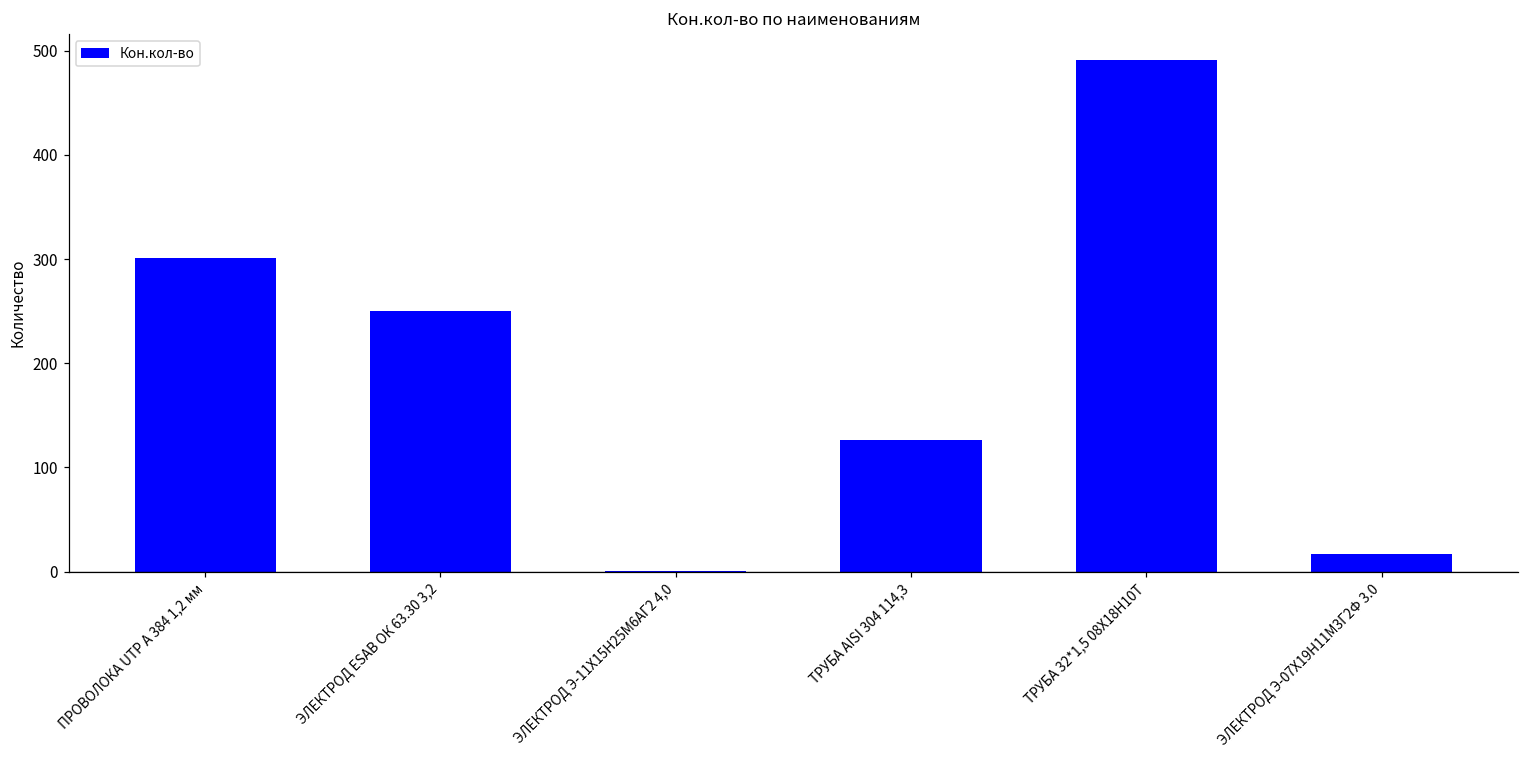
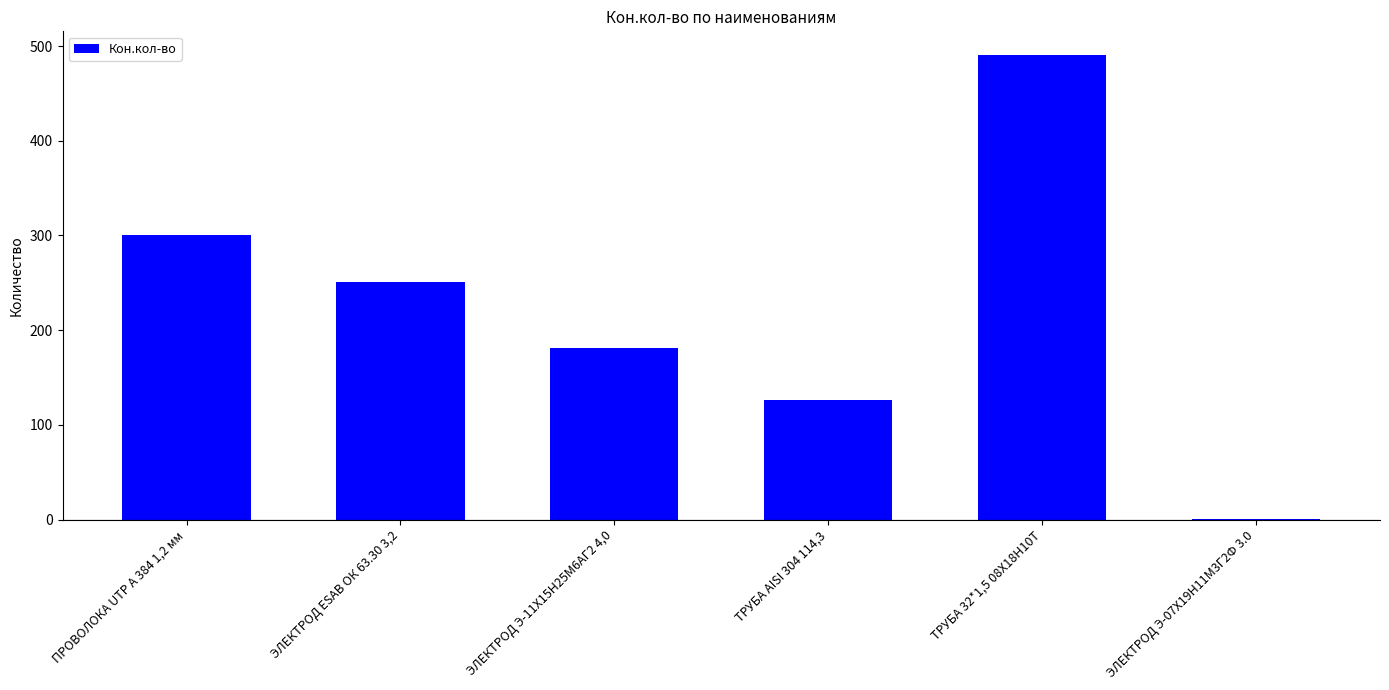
ЭЛЕКТРОД Э-11Х15Н25М6АГ2 4,0: 0 -> 180
ЭЛЕКТРОД Э-07Х19Н11М3Г2Ф 3.0: 20 -> 0
